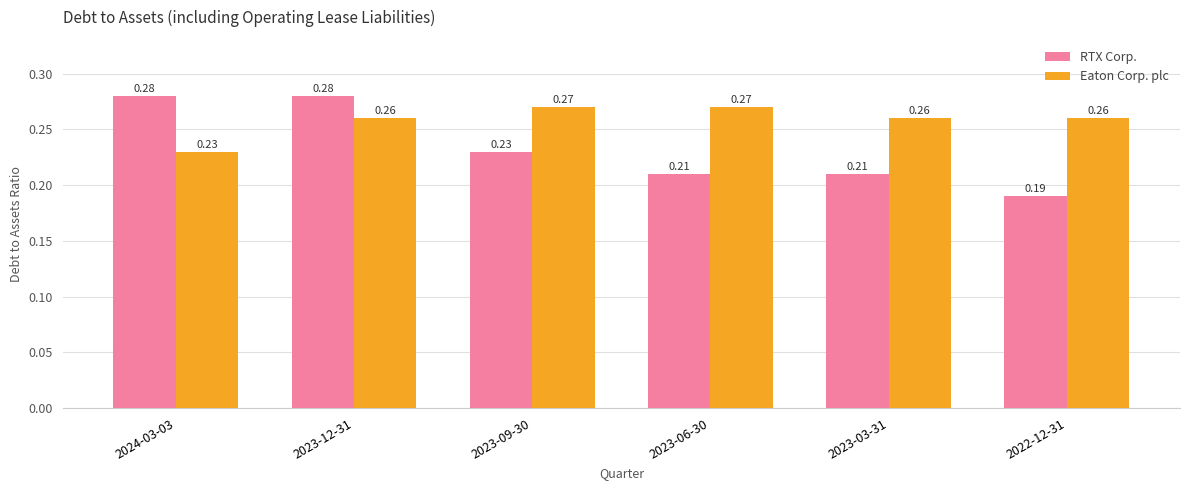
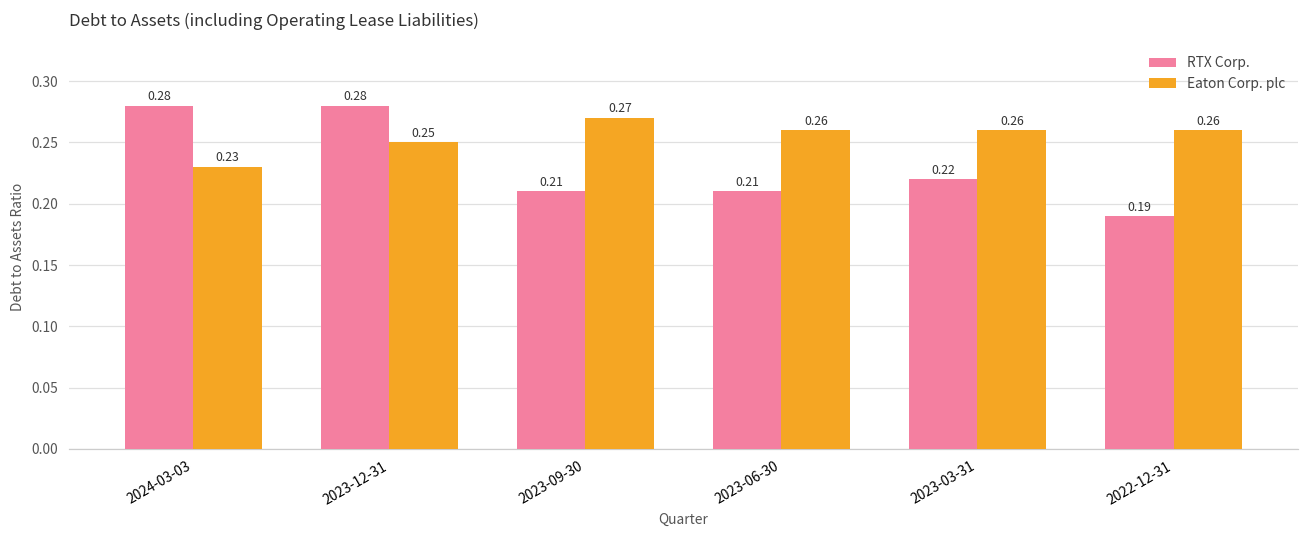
Eaton Corp. plc, 2023-12-31: 0.26 -> 0.25
RTX Corp., 2023-09-30: 0.23 -> 0.21
Eaton Corp. plc, 2023-06-30: 0.27 -> 0.26
RTX Corp., 2023-03-31: 0.21 -> 0.22
